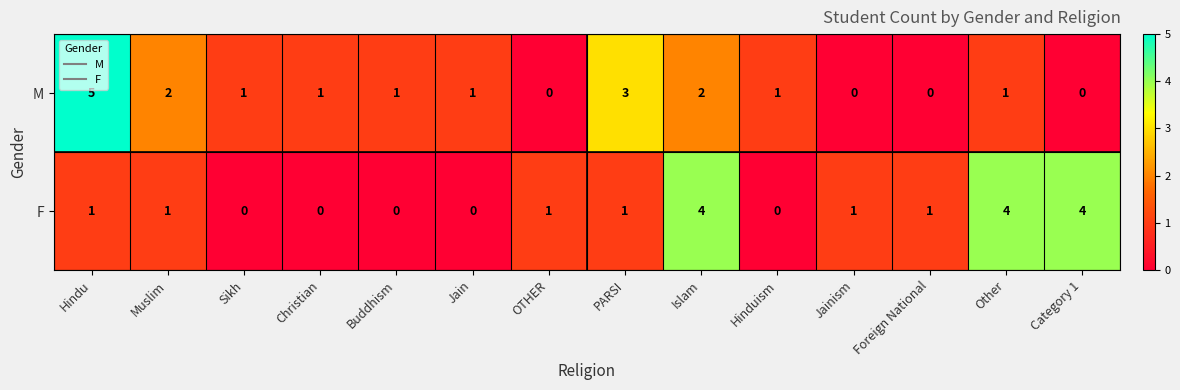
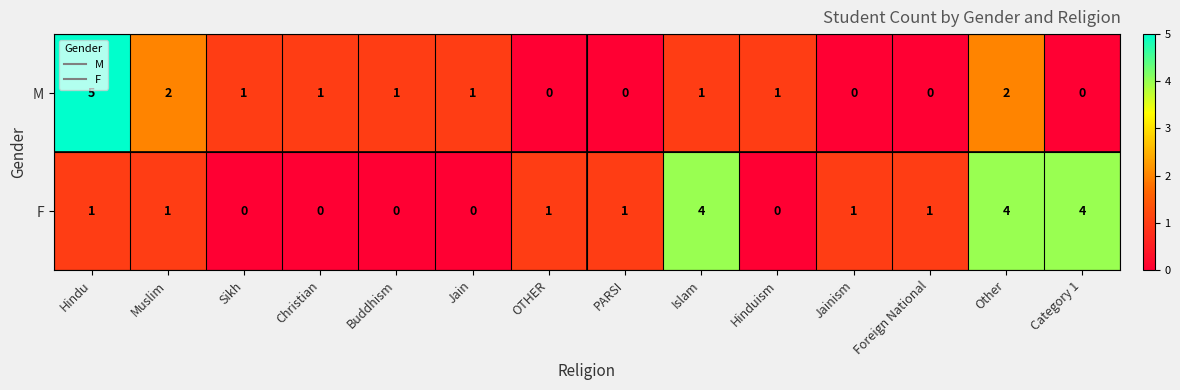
M, PARSI: 3 -> 0
M, Islam: 2 -> 1
M, Other: 1 -> 2
